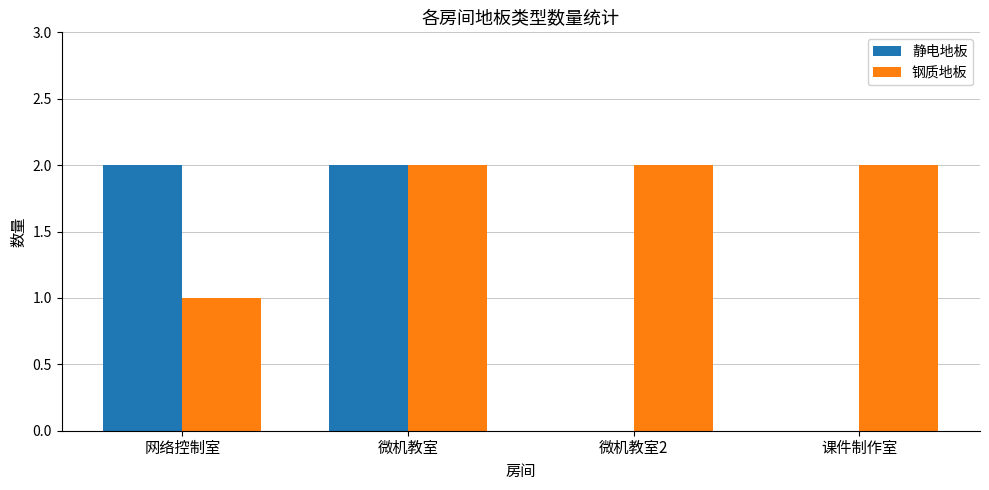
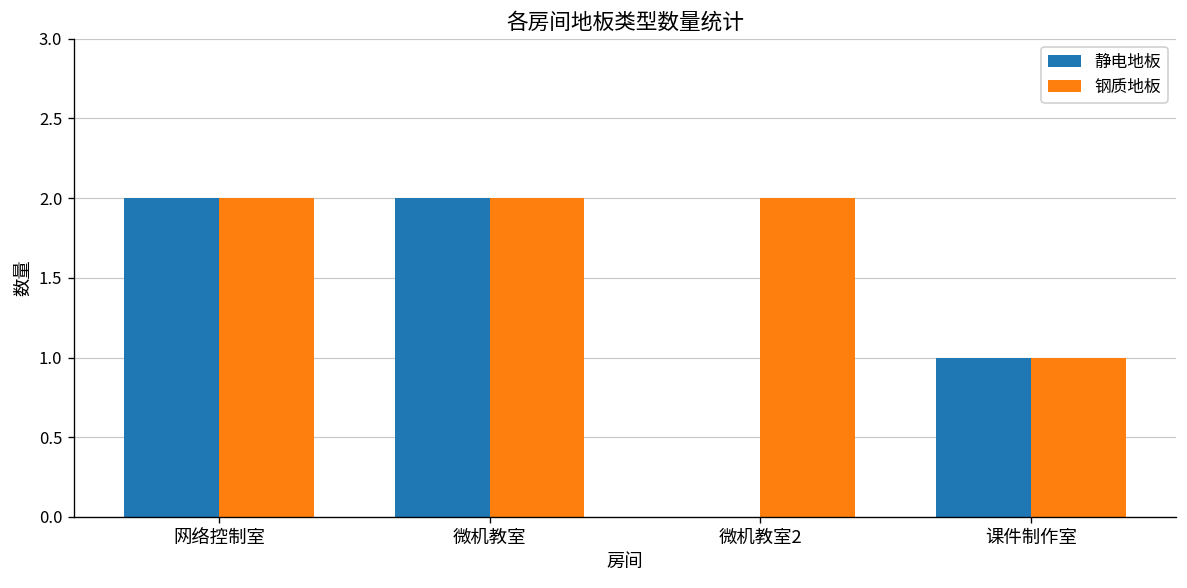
钢质地板, 网络控制室: 1 -> 2
静电地板, 课件制作室: 0 -> 1
钢质地板, 课件制作室: 2 -> 1
